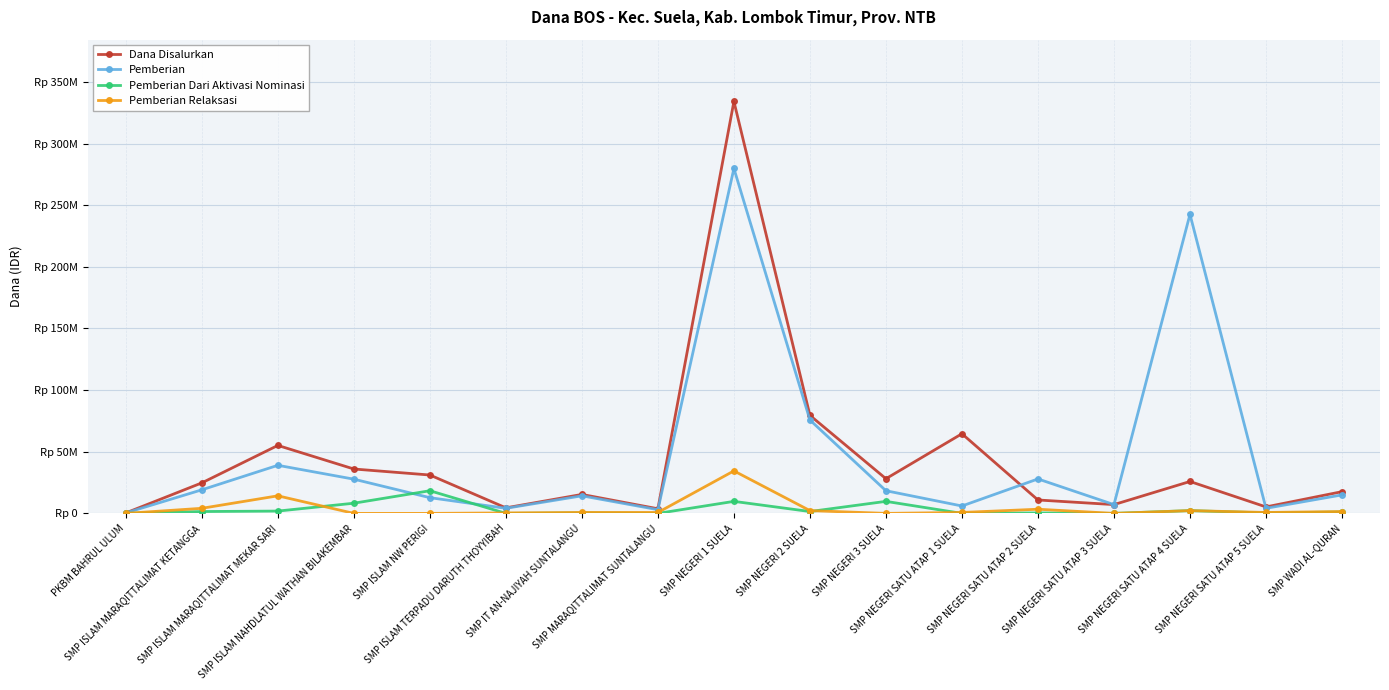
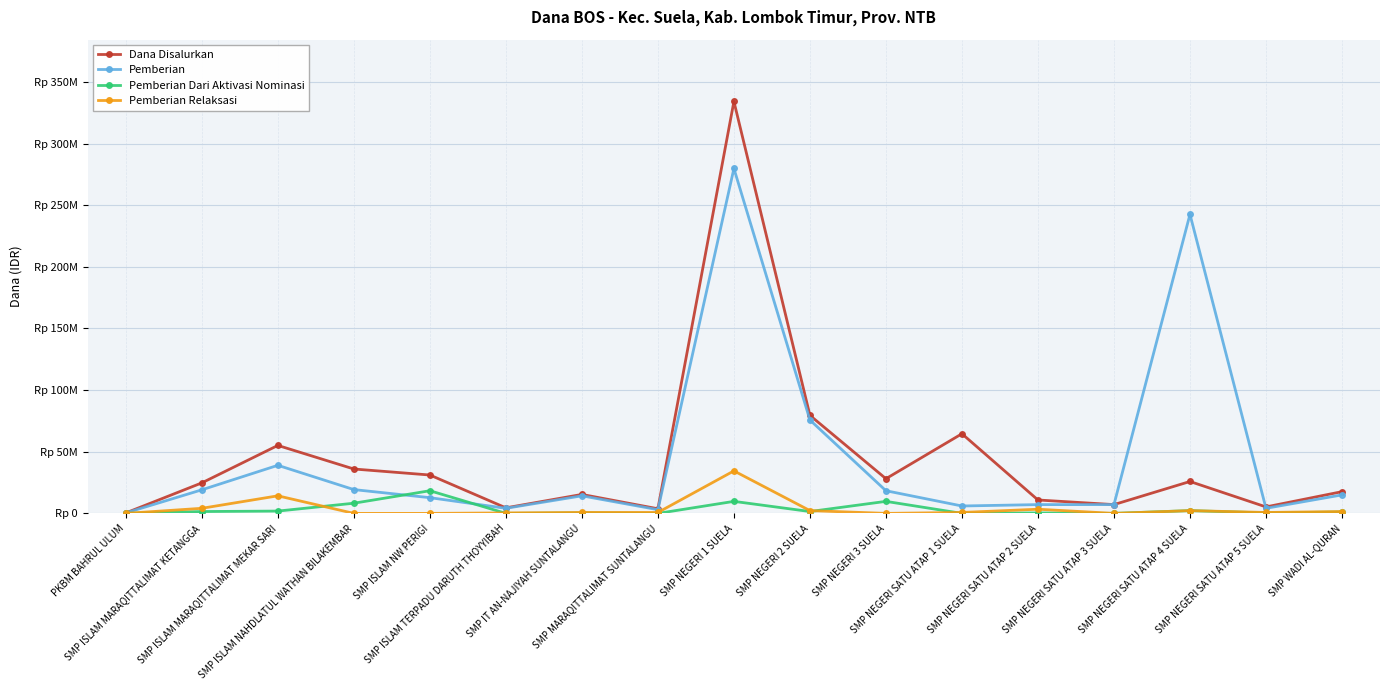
Pemberian, SMP ISLAM NAHDLATUL WATHAN BILAKEMBAR: Rp 28000000 -> Rp 19000000
Pemberian, SMP NEGERI SATU ATAP 2 SUELA: Rp 28000000 -> Rp 7000000
